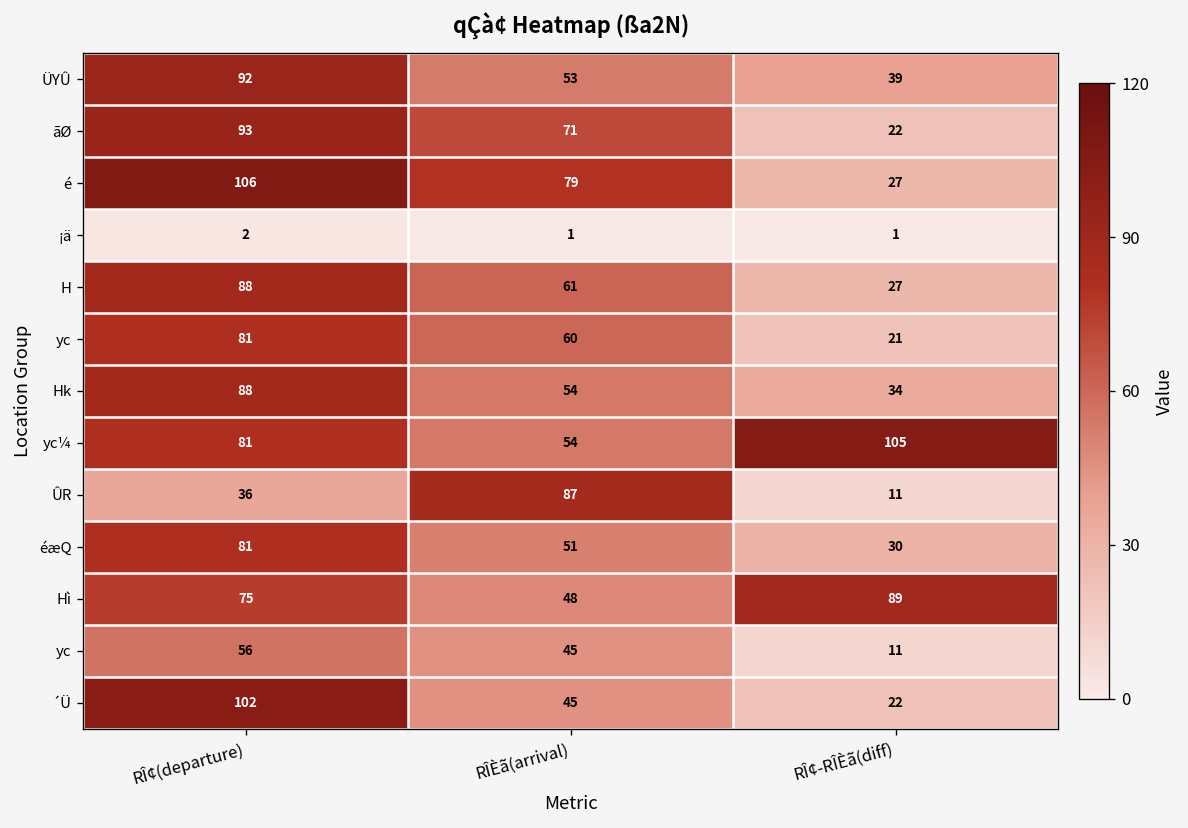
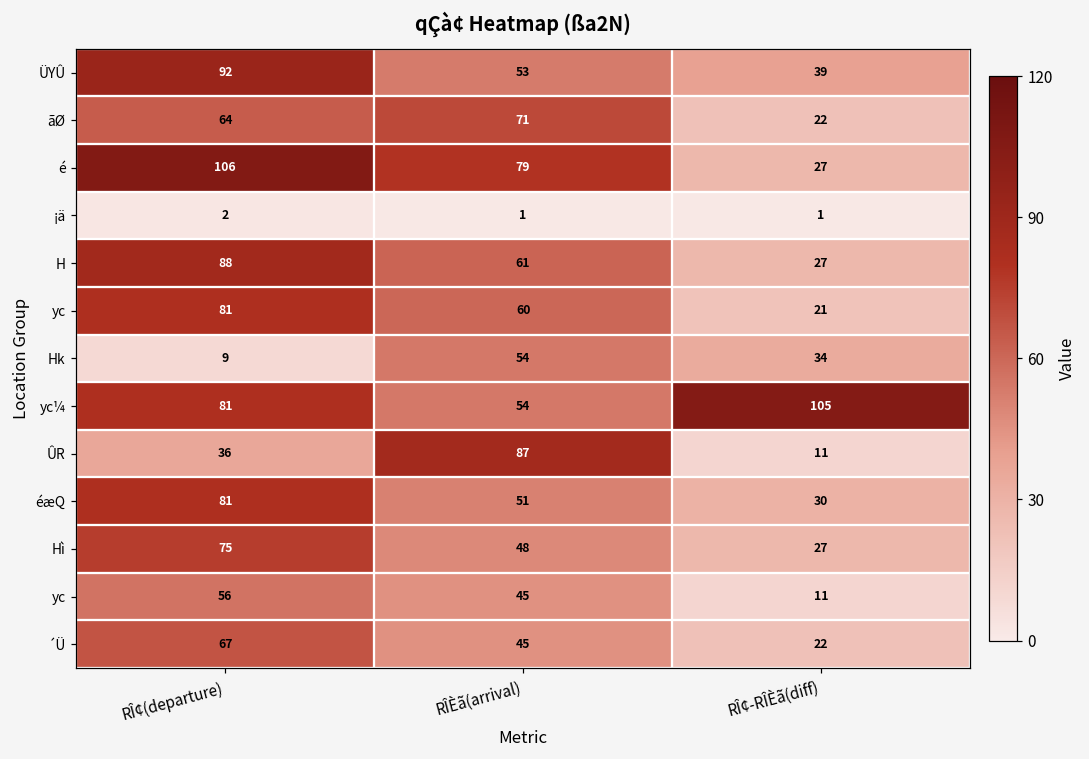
ãØ, RÎ¢(departure): 93 -> 64
Hk, RÎ¢(departure): 88 -> 9
Hì, RÎ¢-RÎÈã(diff): 89 -> 27
´Ü, RÎ¢(departure): 102 -> 67
